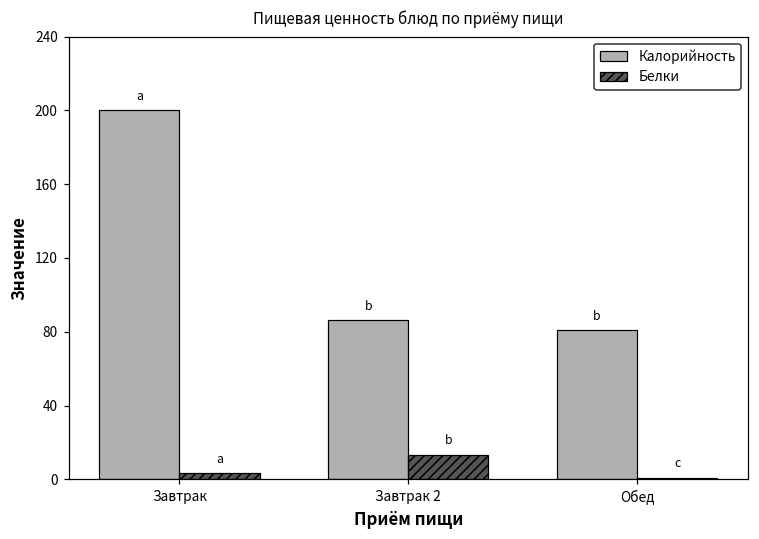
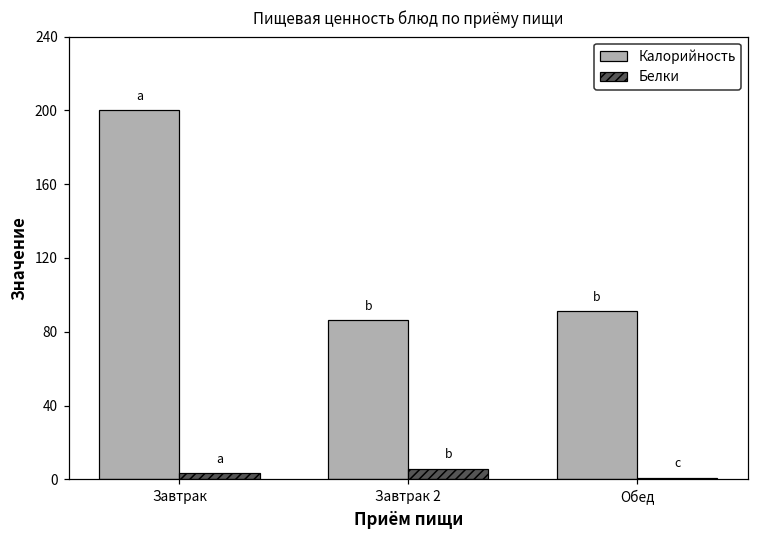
Белки, Завтрак 2: 13 -> 6
Калорийность, Обед: 81 -> 91
